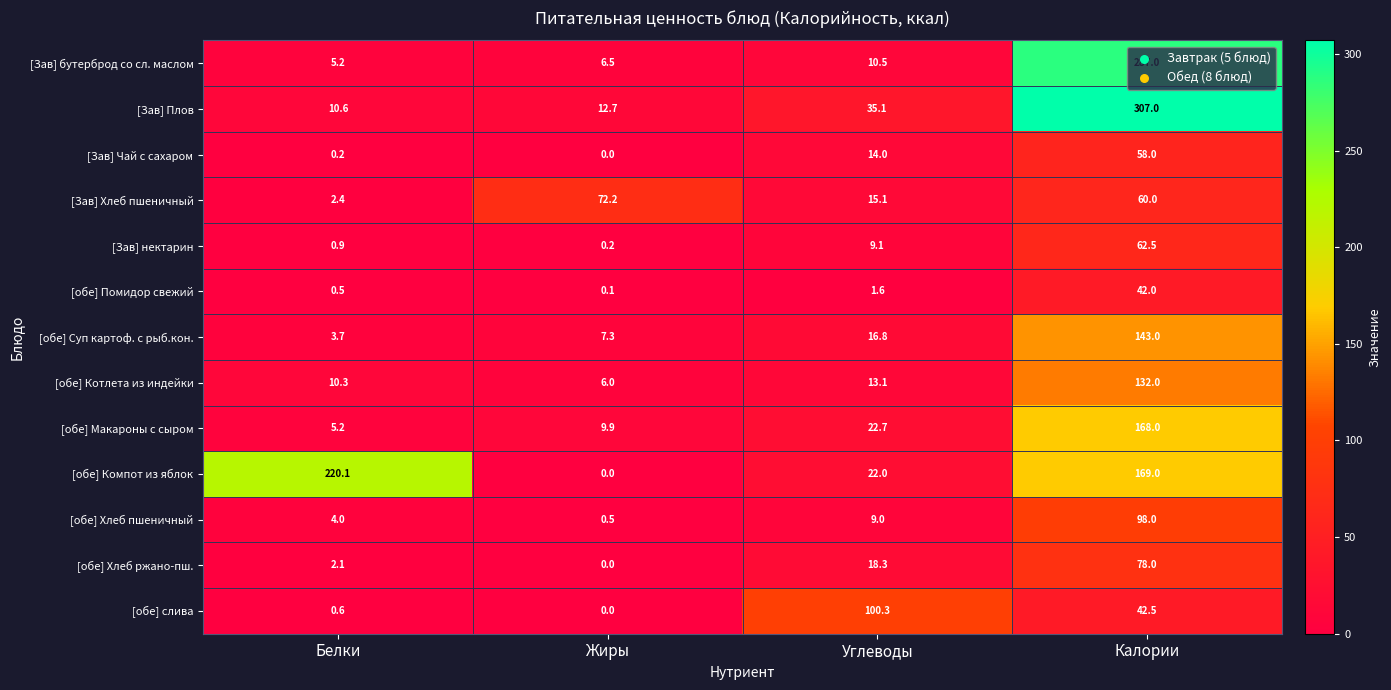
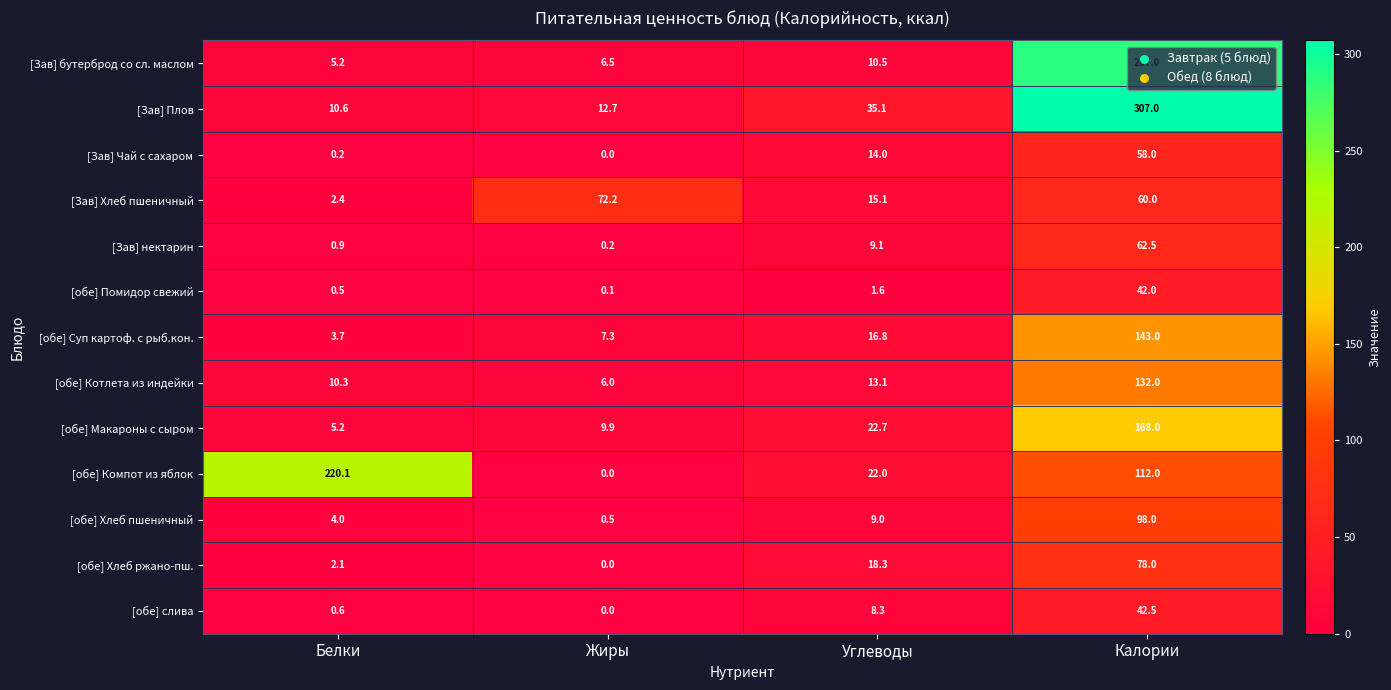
[обе] Компот из яблок, Калории: 169.0 -> 112.0
[обе] слива, Углеводы: 100.3 -> 8.3
